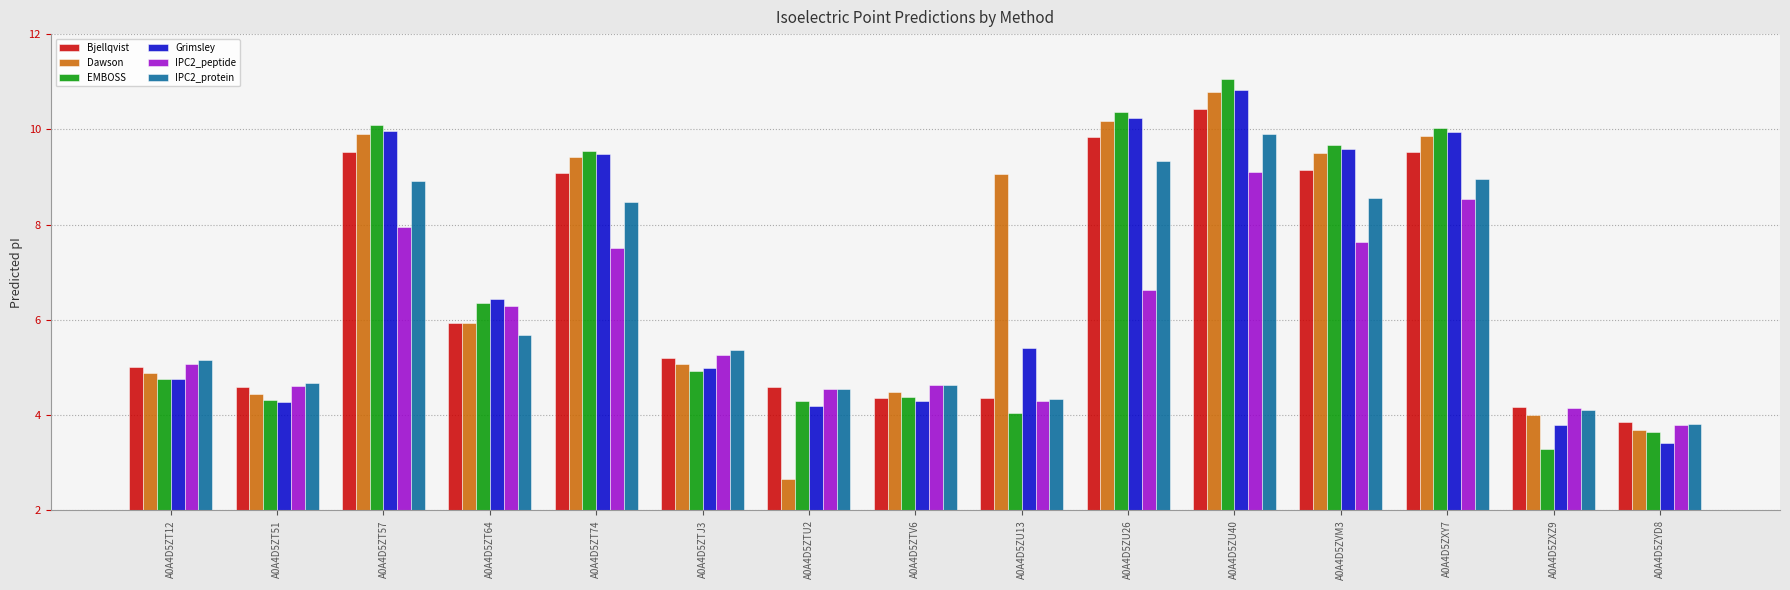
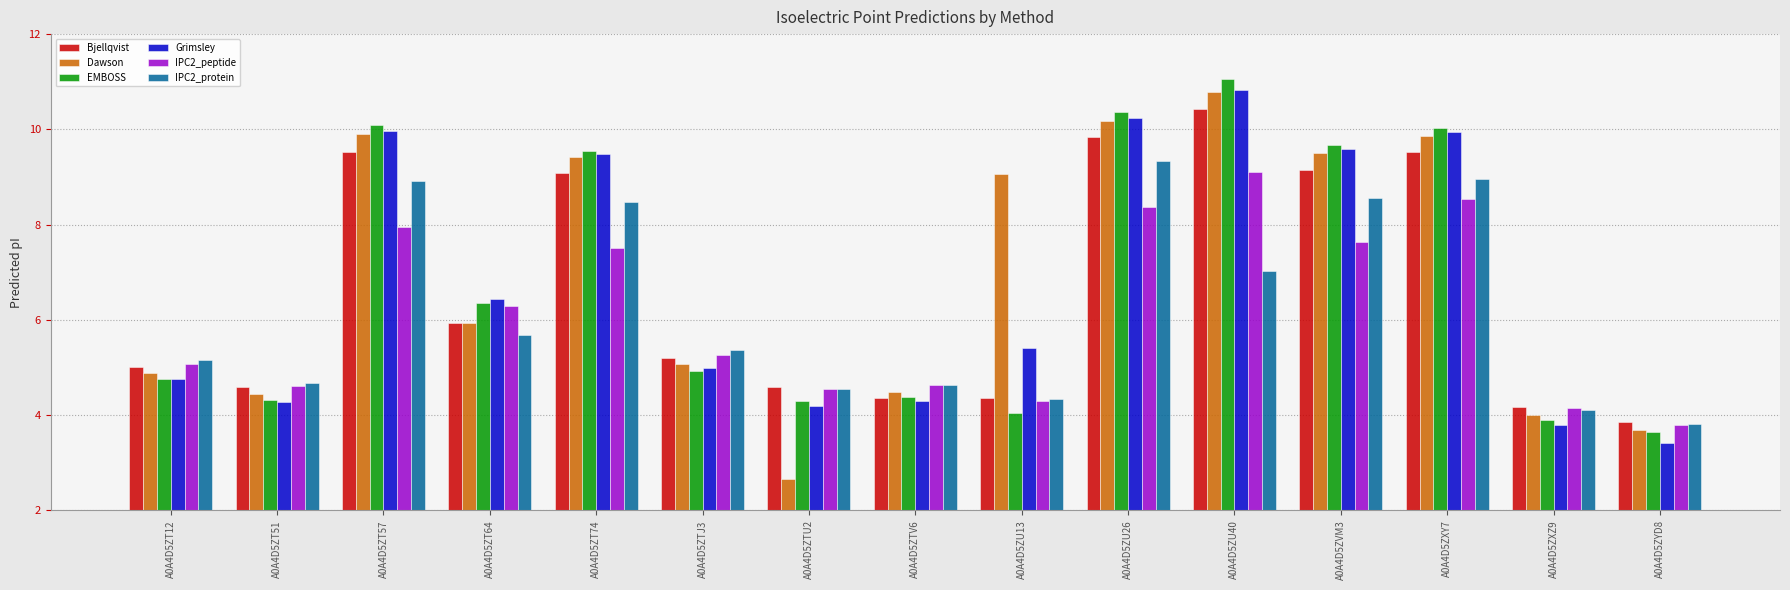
IPC2_peptide, A0A4D5ZU26: 6.6 -> 8.4
IPC2_protein, A0A4D5ZU40: 9.9 -> 7.0
EMBOSS, A0A4D5ZXZ9: 3.3 -> 3.9
